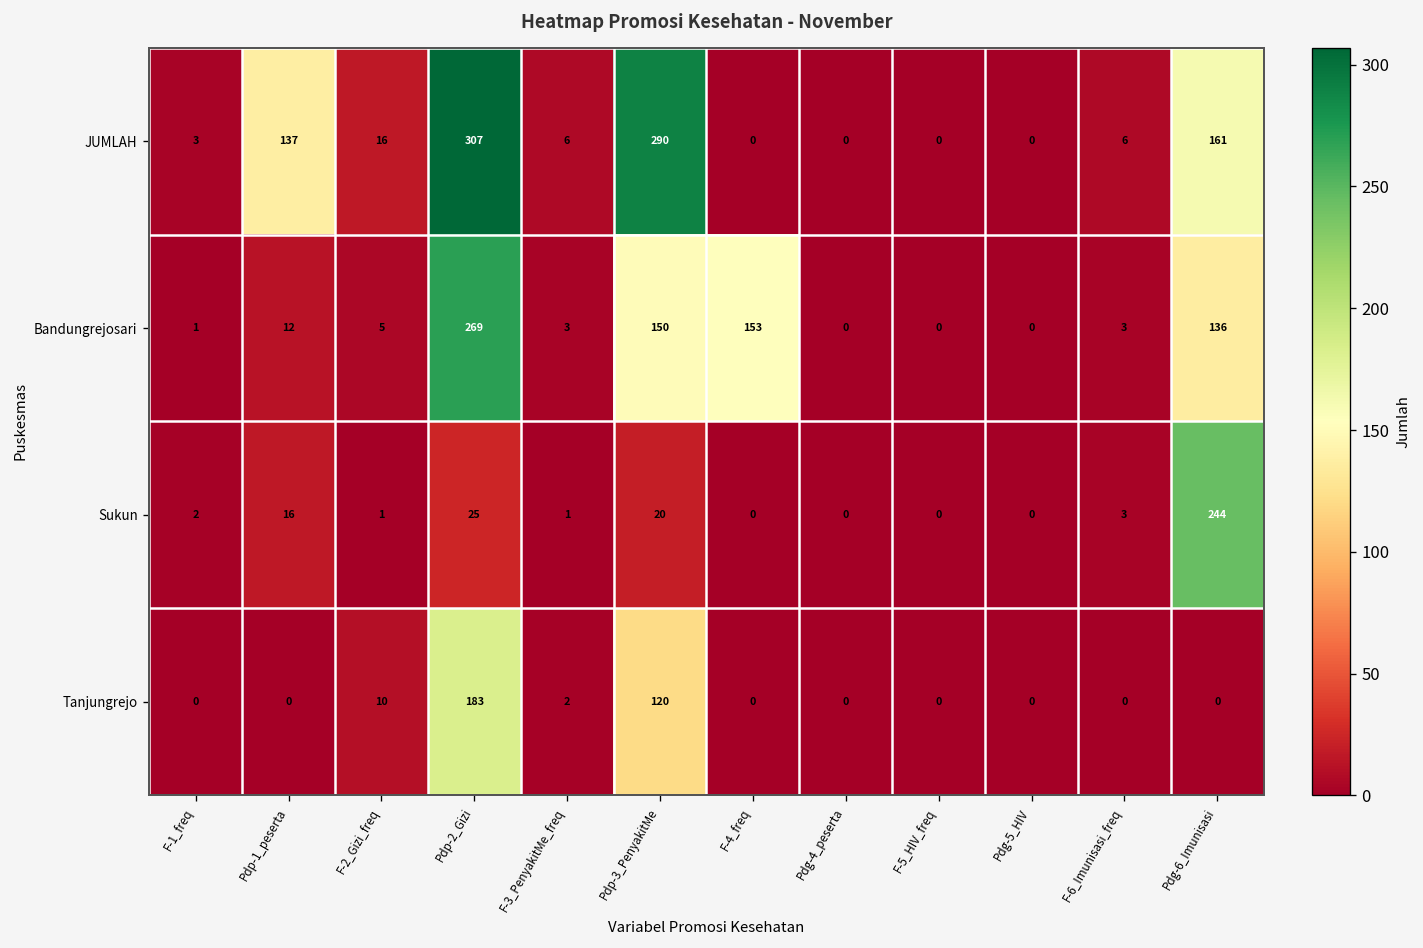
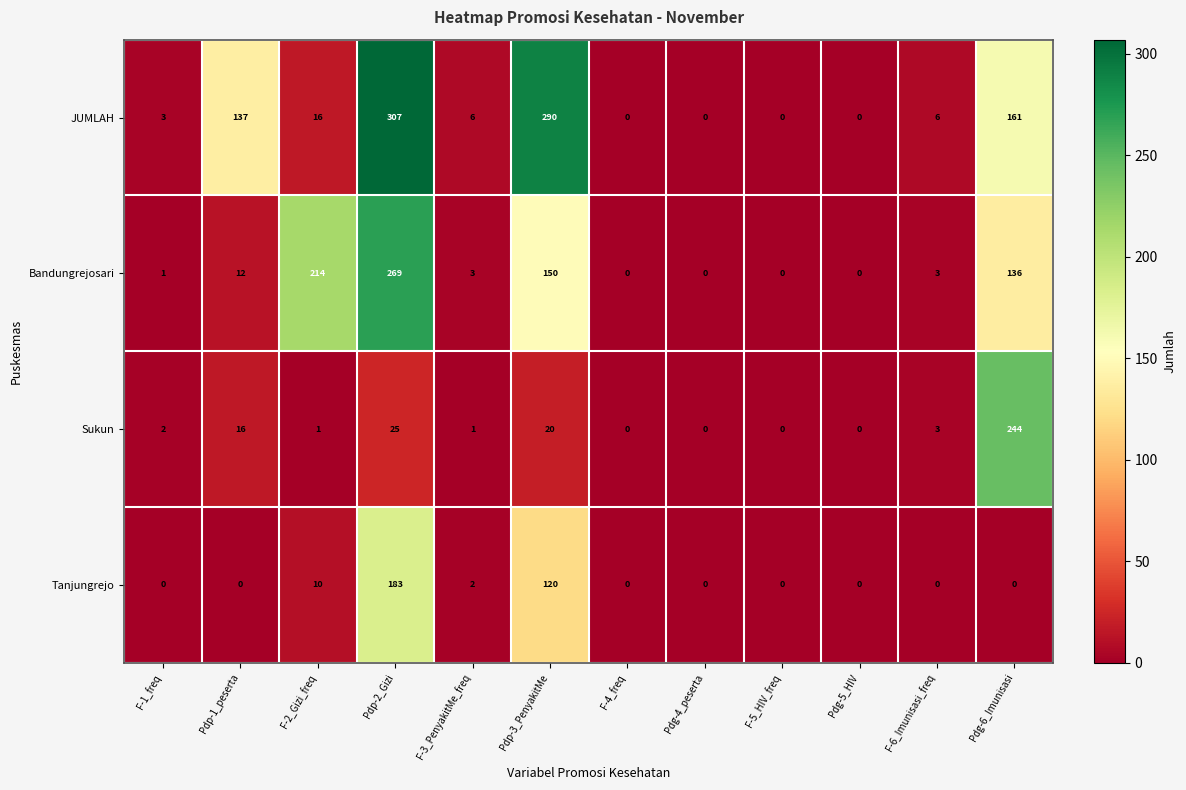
Bandungrejosari, F-2_Gizi_freq: 5 -> 214
Bandungrejosari, F-4_freq: 153 -> 0
